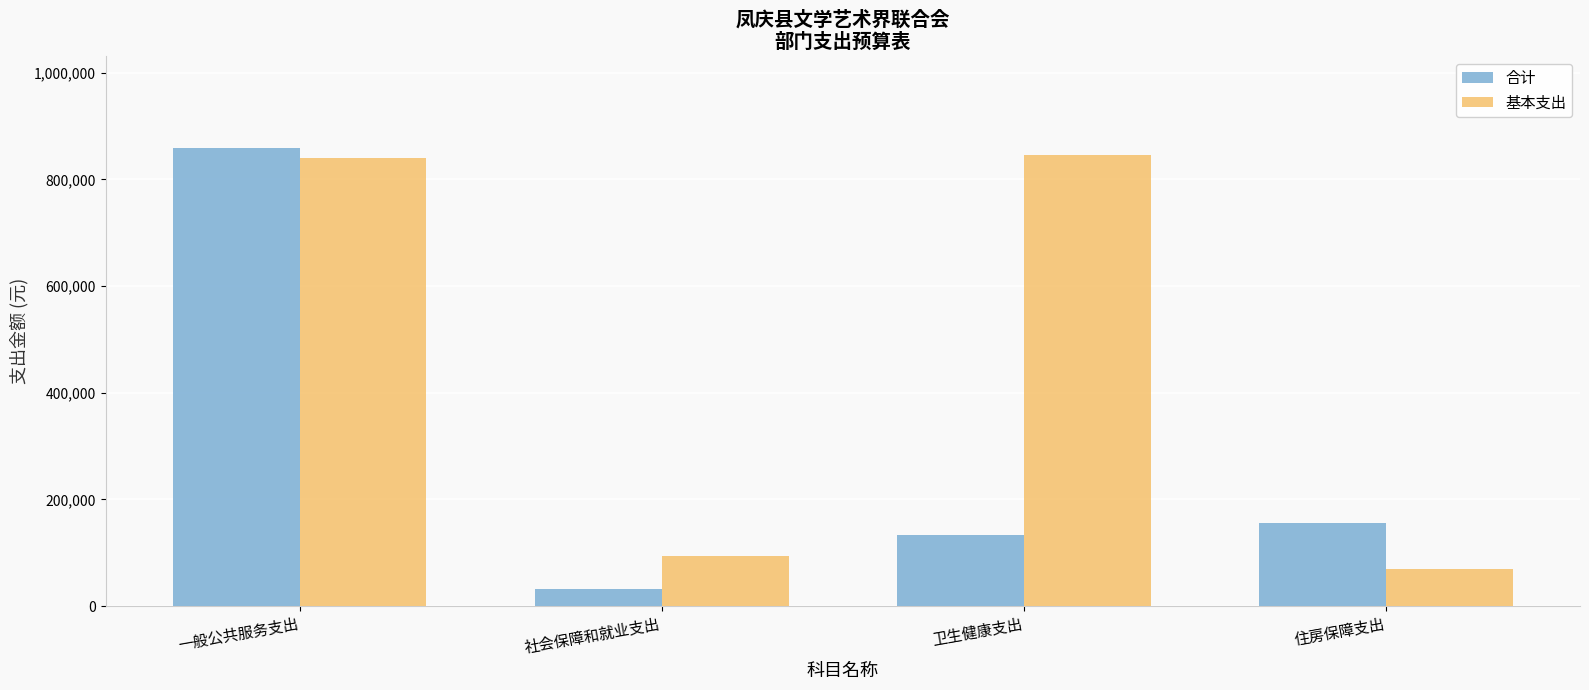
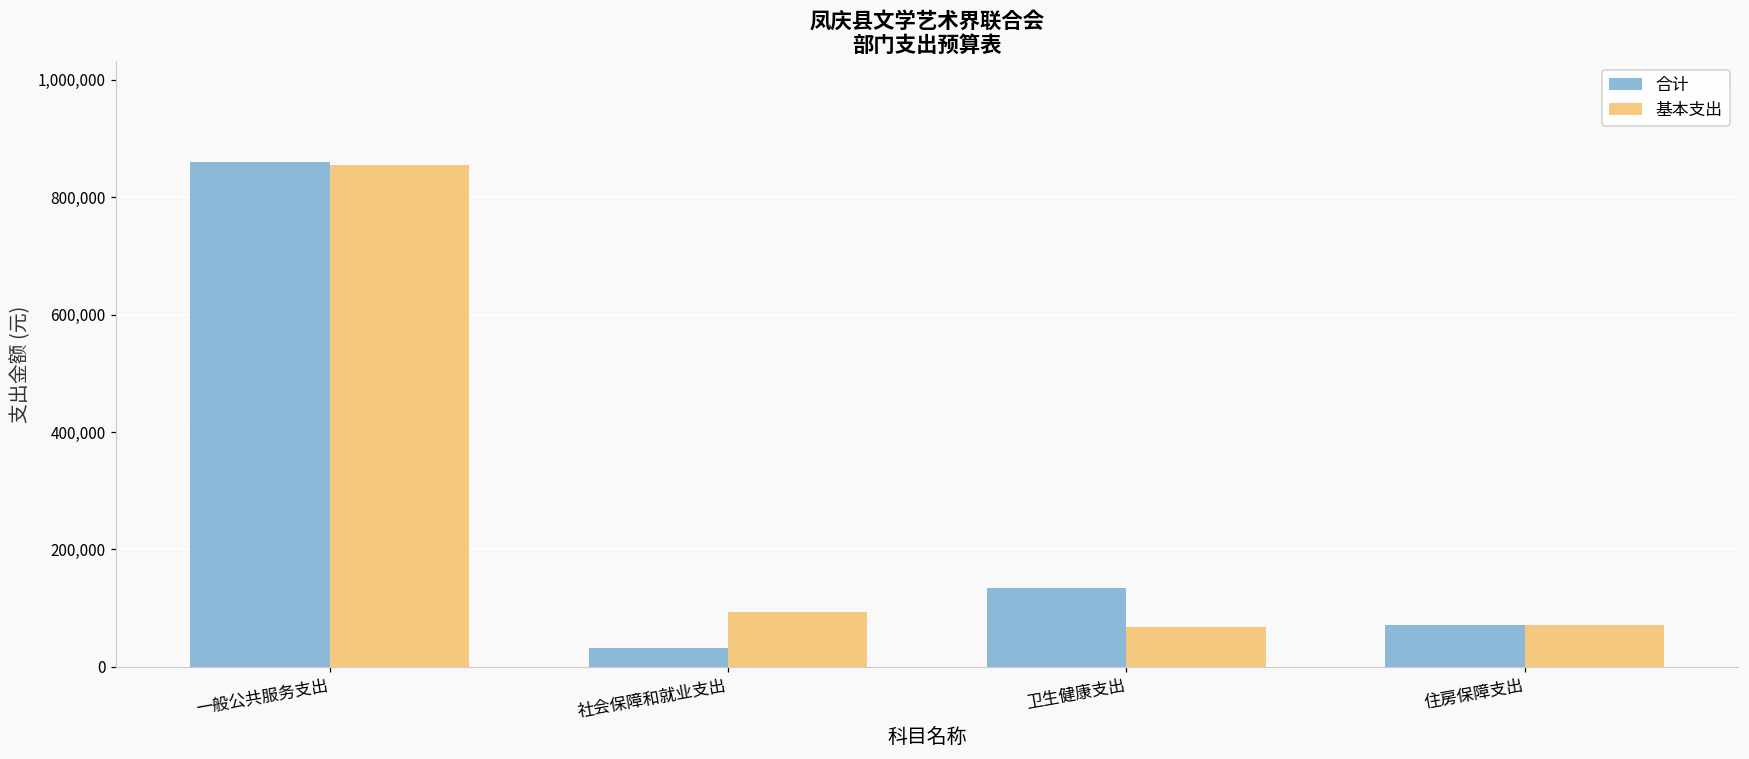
基本支出, 一般公共服务支出: 840,000 -> 860,000
基本支出, 卫生健康支出: 850,000 -> 70,000
合计, 住房保障支出: 160,000 -> 70,000
